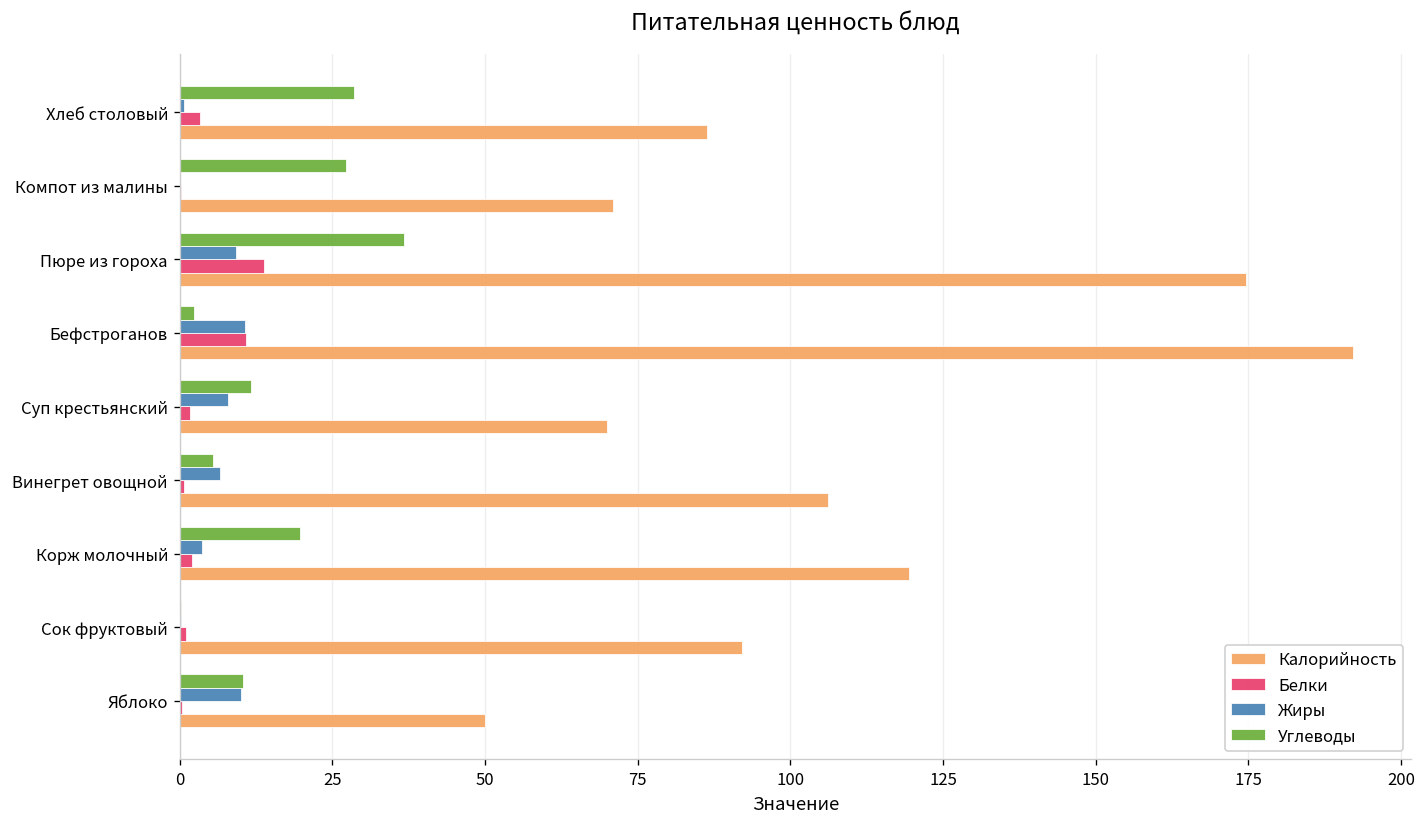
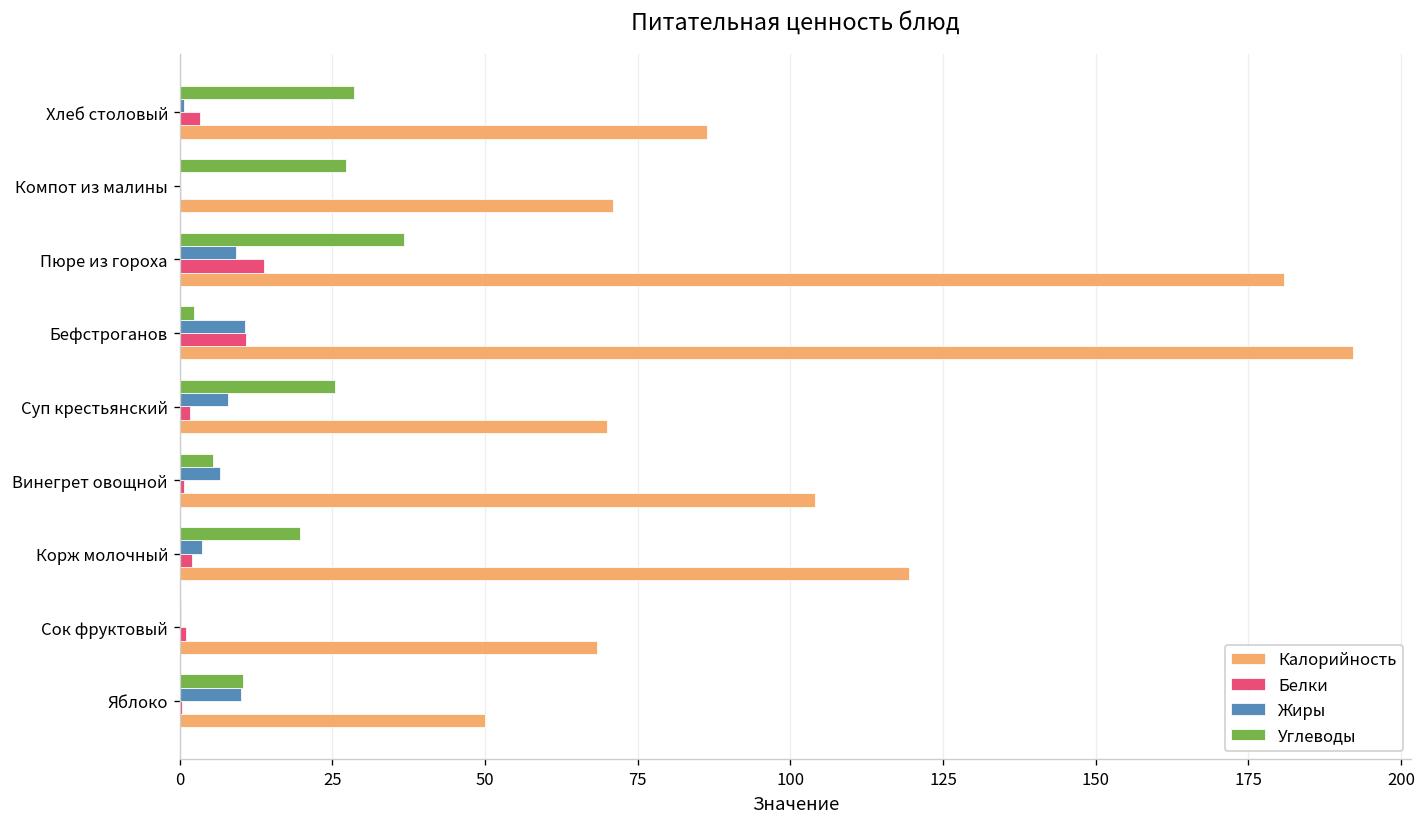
Калорийность, Пюре из гороха: 175 -> 181
Углеводы, Суп крестьянский: 12 -> 25
Калорийность, Винегрет овощной: 106 -> 104
Калорийность, Сок фруктовый: 92 -> 68
